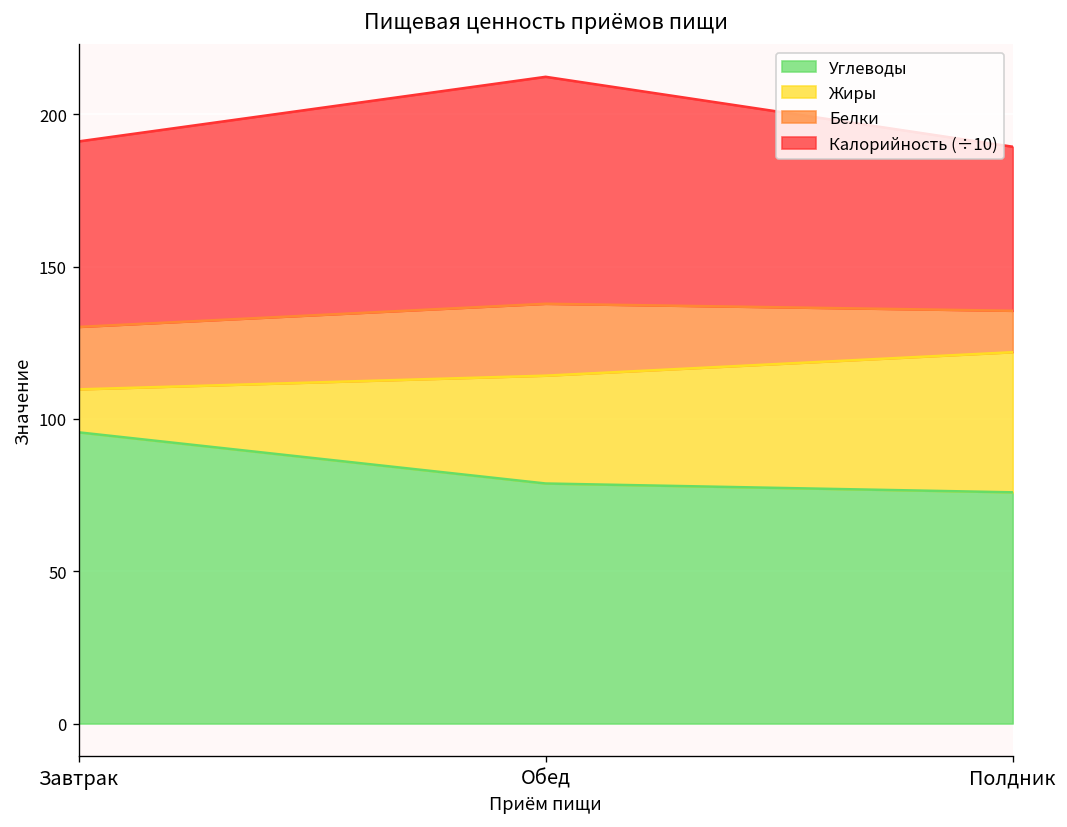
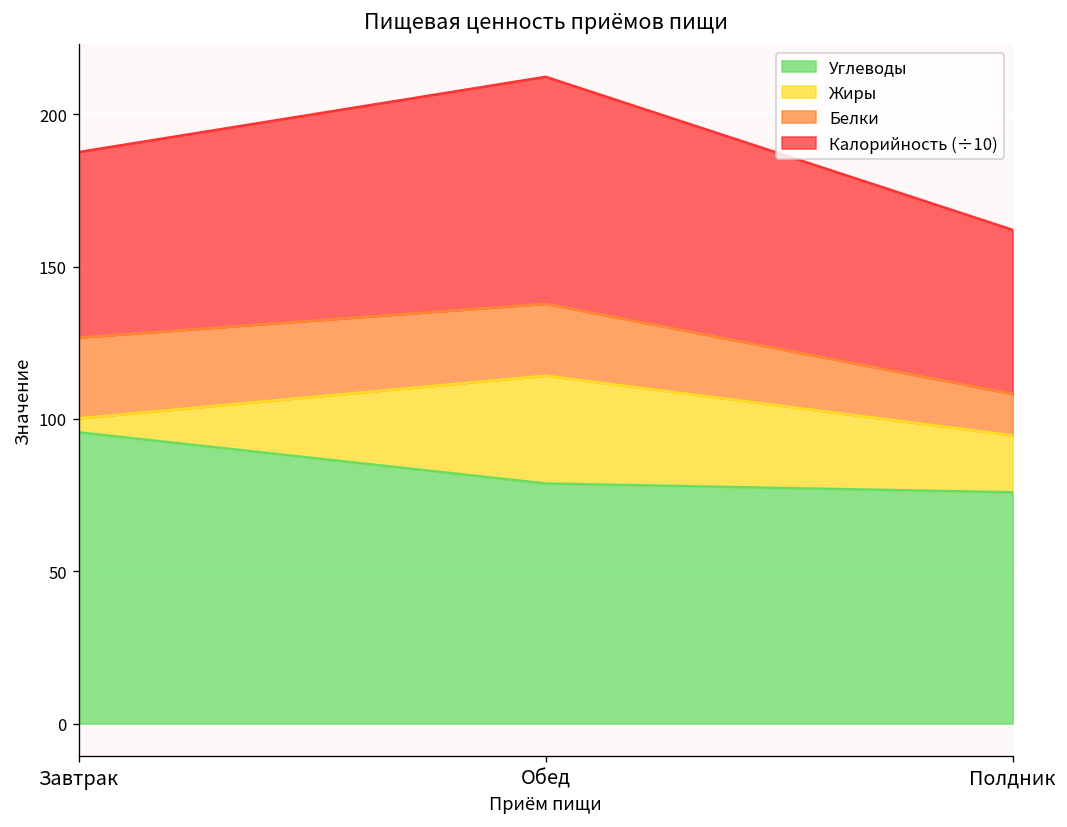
Жиры, Завтрак: 14 -> 5
Белки, Завтрак: 21 -> 27
Жиры, Полдник: 46 -> 19
